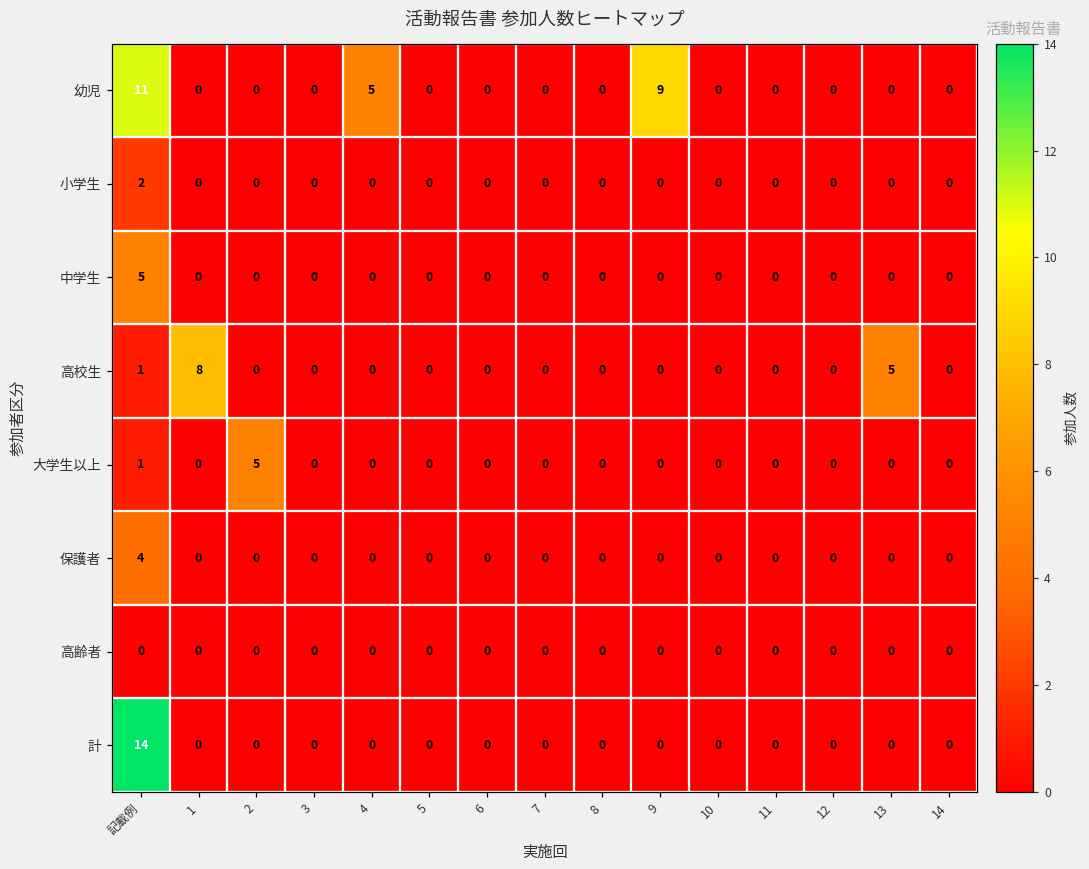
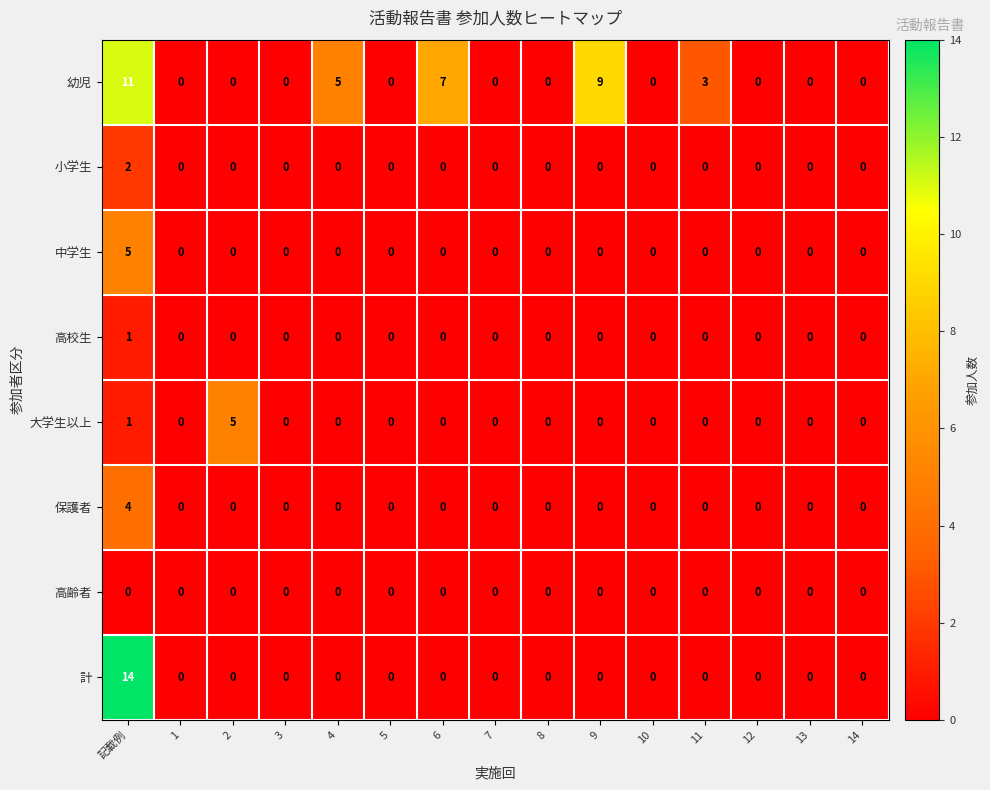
幼児, 6: 0 -> 7
幼児, 11: 0 -> 3
高校生, 1: 8 -> 0
高校生, 13: 5 -> 0
